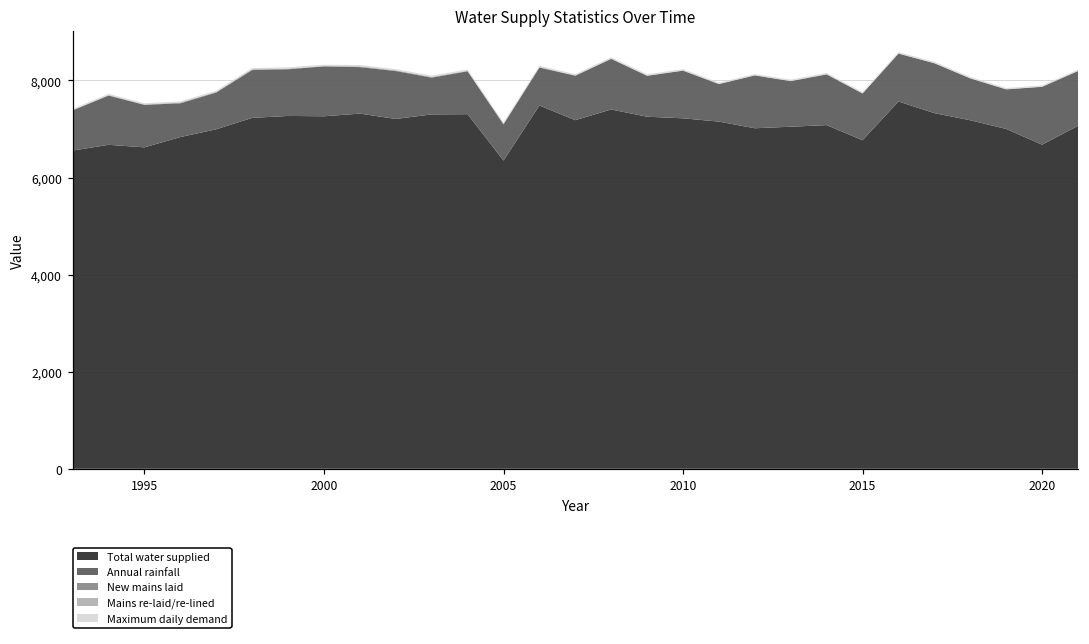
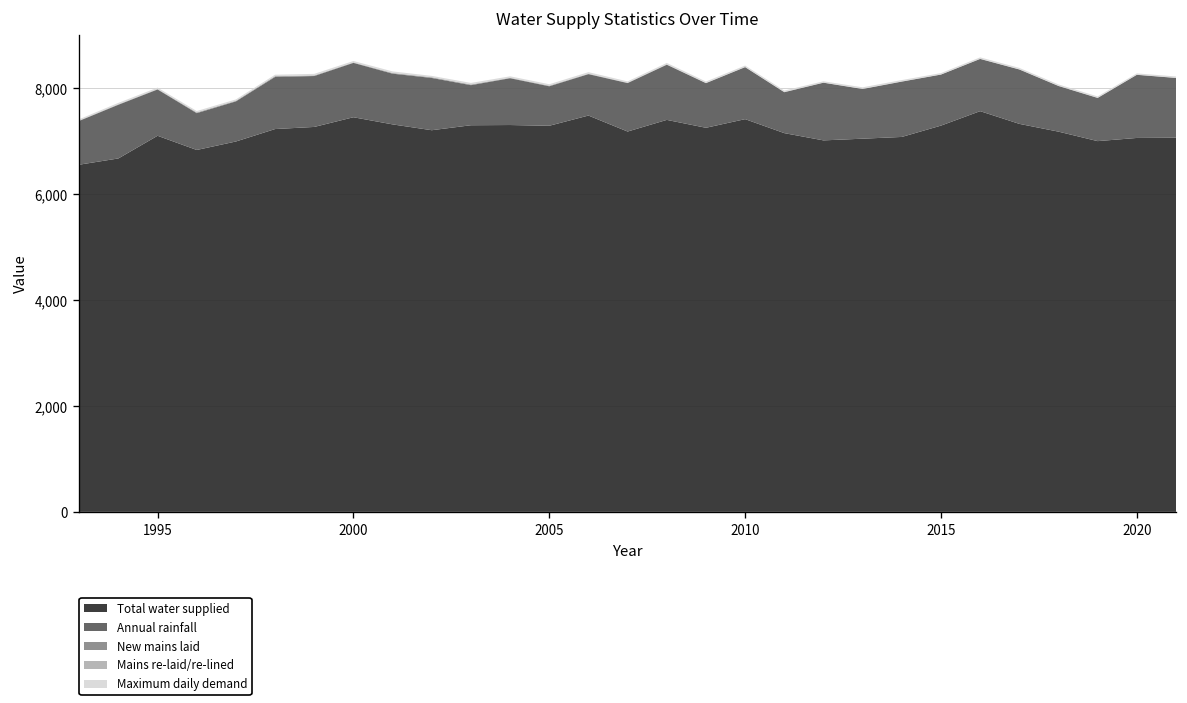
Total water supplied, 1995: 6,600 -> 7,100
Total water supplied, 2000: 7,300 -> 7,500
Total water supplied, 2005: 6,400 -> 7,300
Total water supplied, 2010: 7,200 -> 7,400
Total water supplied, 2015: 6,800 -> 7,300
Total water supplied, 2020: 6,700 -> 7,100
